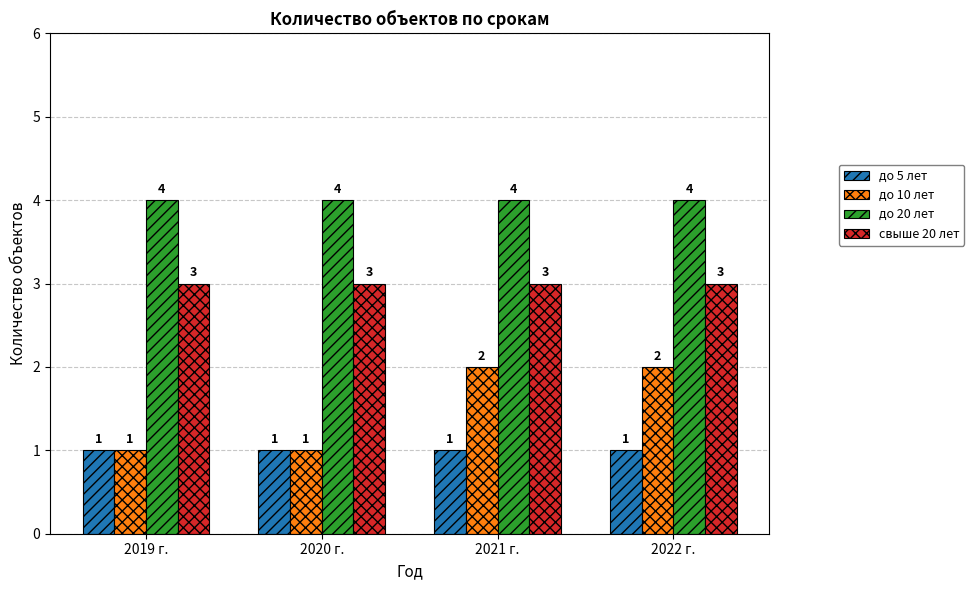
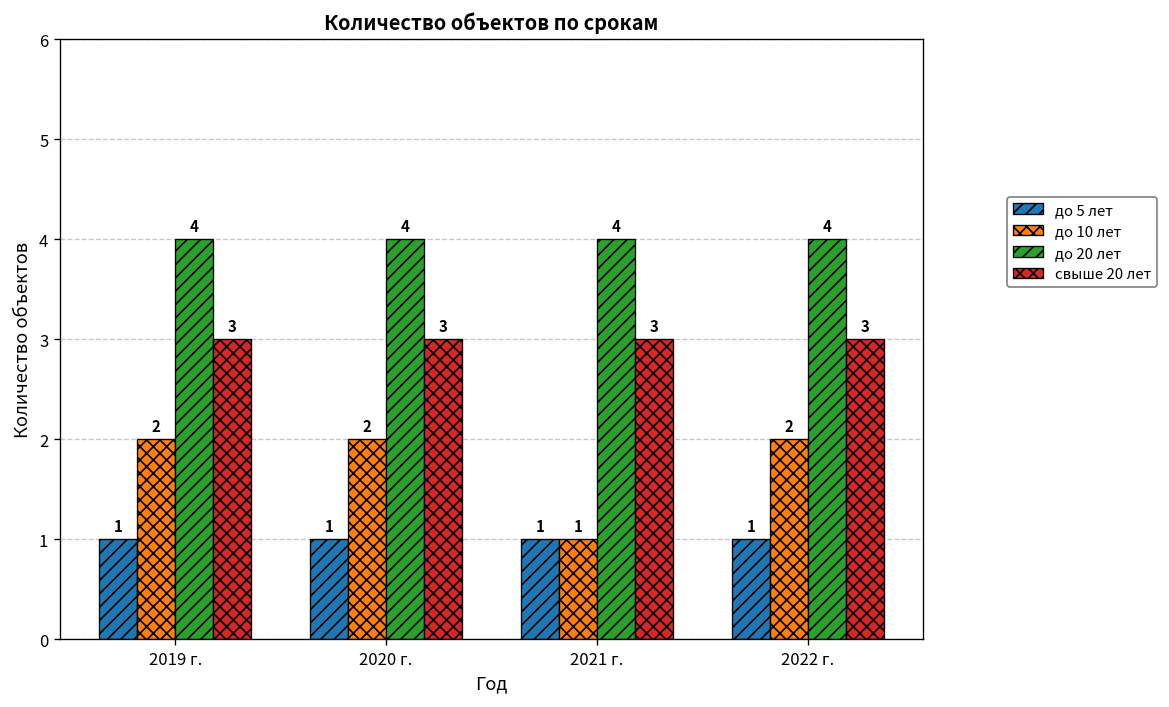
до 10 лет, 2019 г.: 1 -> 2
до 10 лет, 2020 г.: 1 -> 2
до 10 лет, 2021 г.: 2 -> 1
